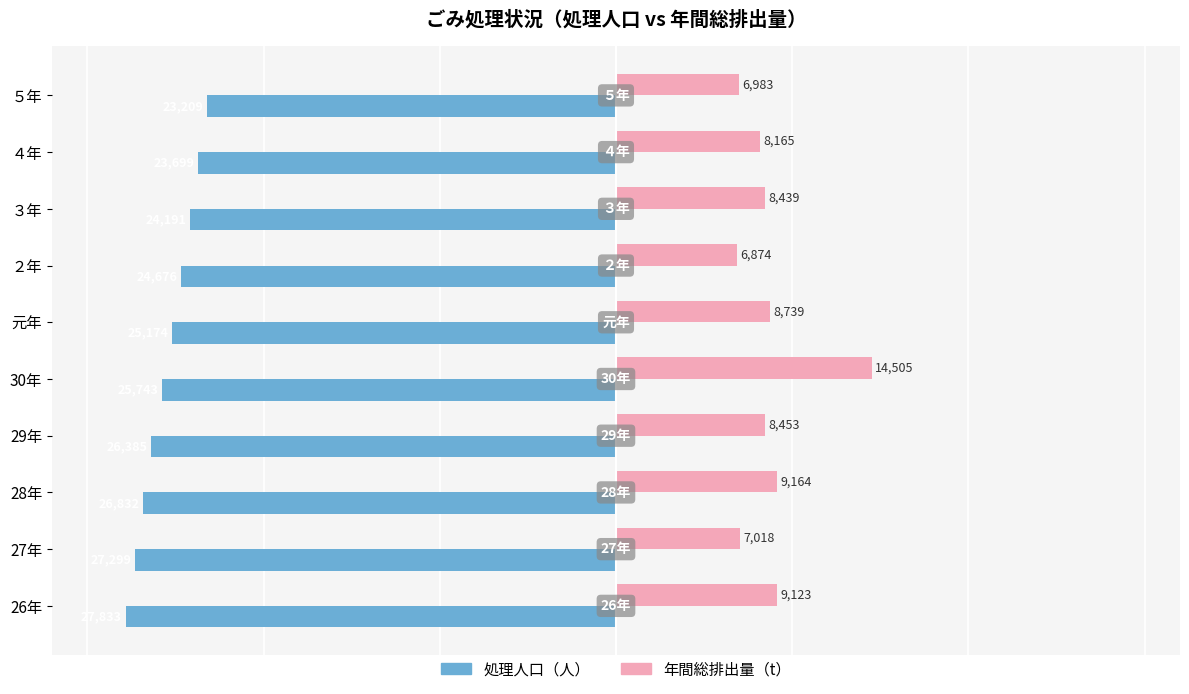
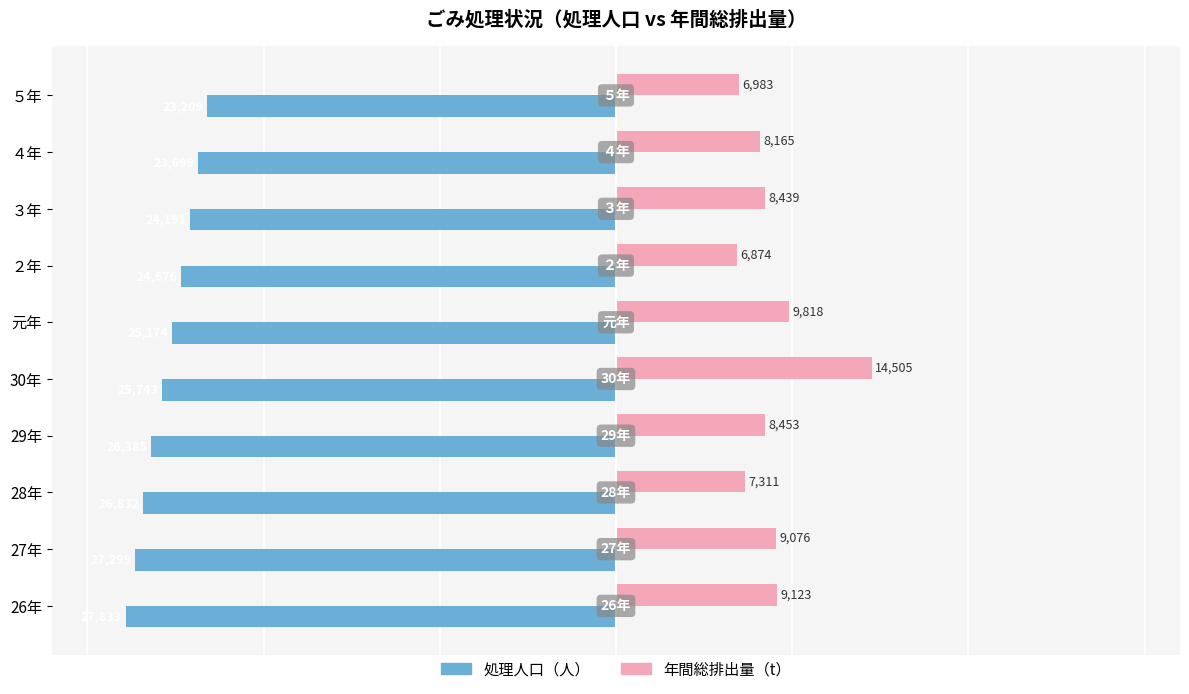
年間総排出量（t）, 元年: 8,739 -> 9,818
年間総排出量（t）, 28年: 9,164 -> 7,311
年間総排出量（t）, 27年: 7,018 -> 9,076
